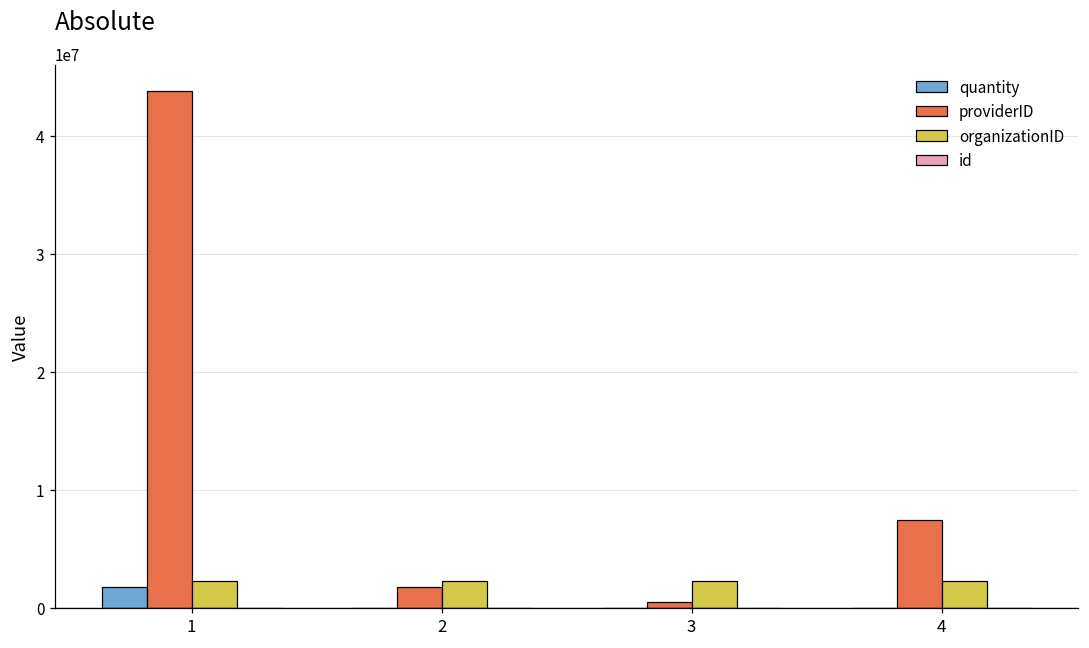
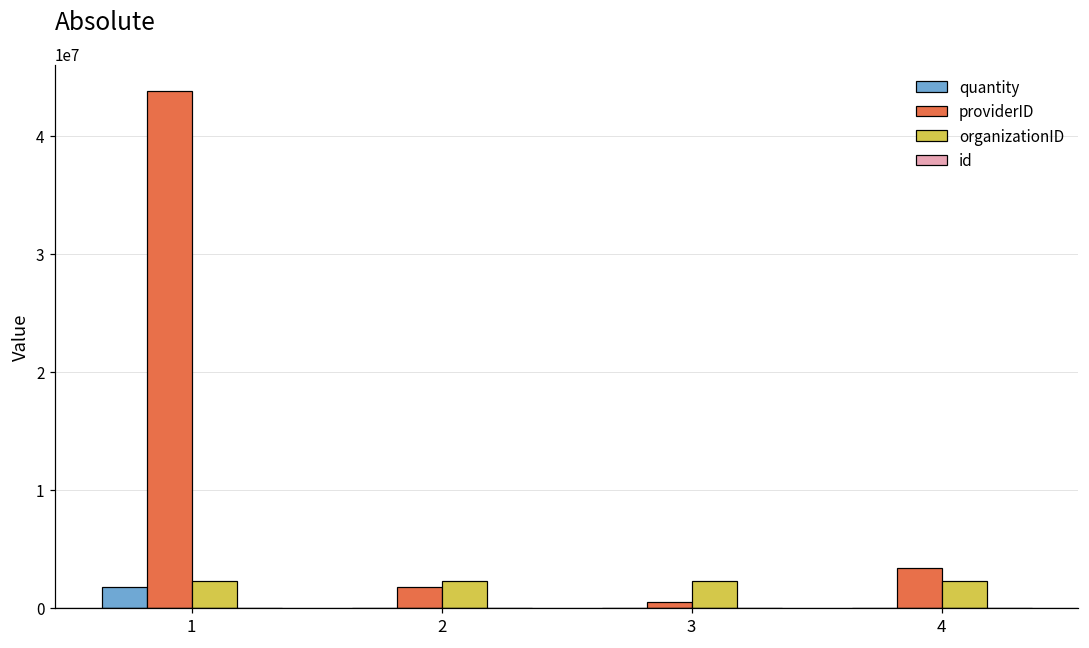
providerID, 4: 7400000 -> 3300000
